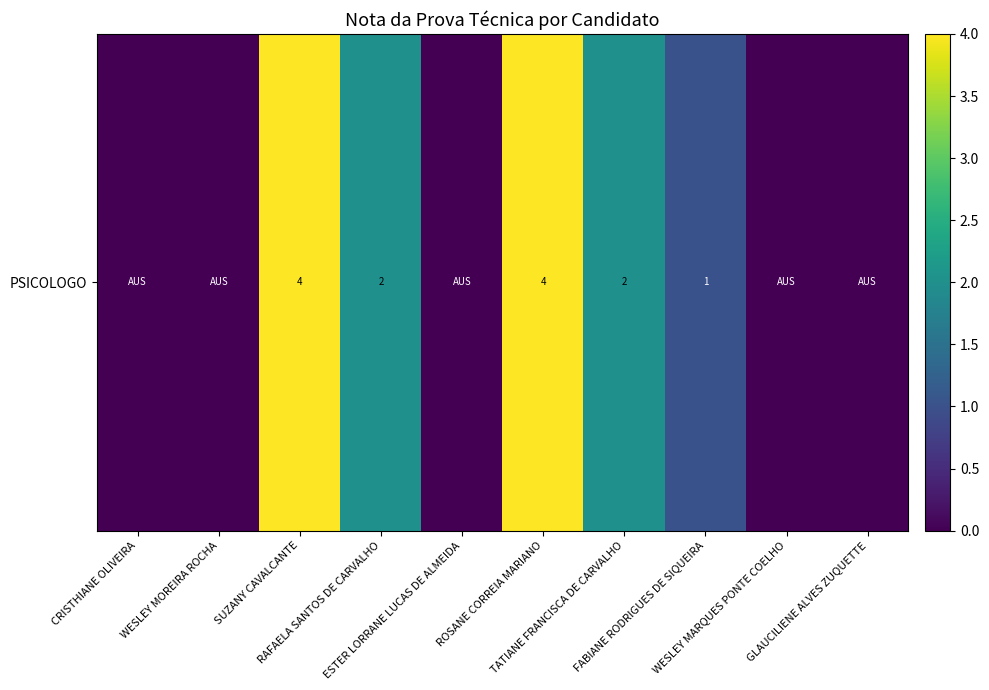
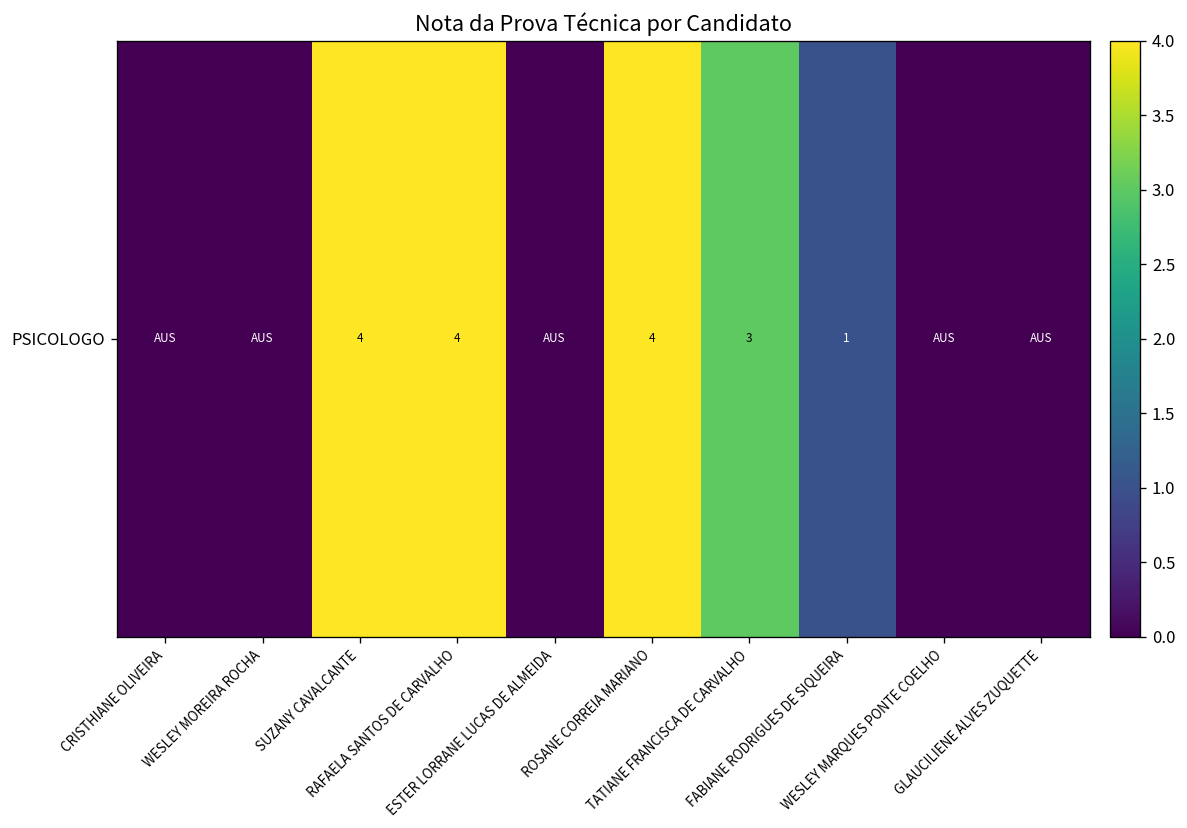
PSICOLOGO, RAFAELA SANTOS DE CARVALHO: 2 -> 4
PSICOLOGO, TATIANE FRANCISCA DE CARVALHO: 2 -> 3
